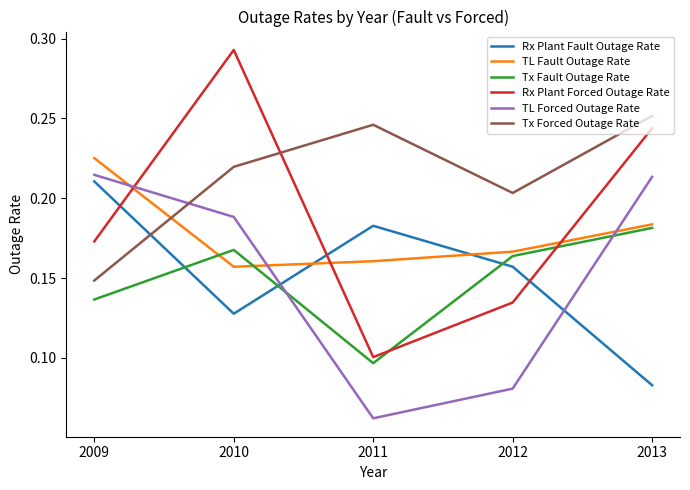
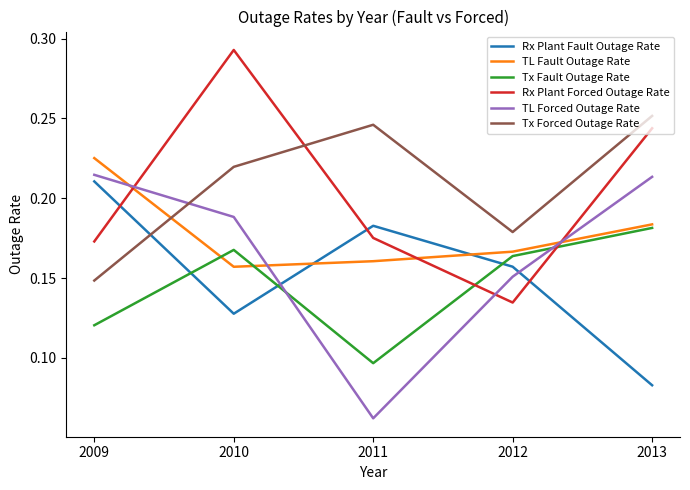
Tx Fault Outage Rate, 2009: 0.137 -> 0.120
Rx Plant Forced Outage Rate, 2011: 0.100 -> 0.175
TL Forced Outage Rate, 2012: 0.081 -> 0.151
Tx Forced Outage Rate, 2012: 0.203 -> 0.179
